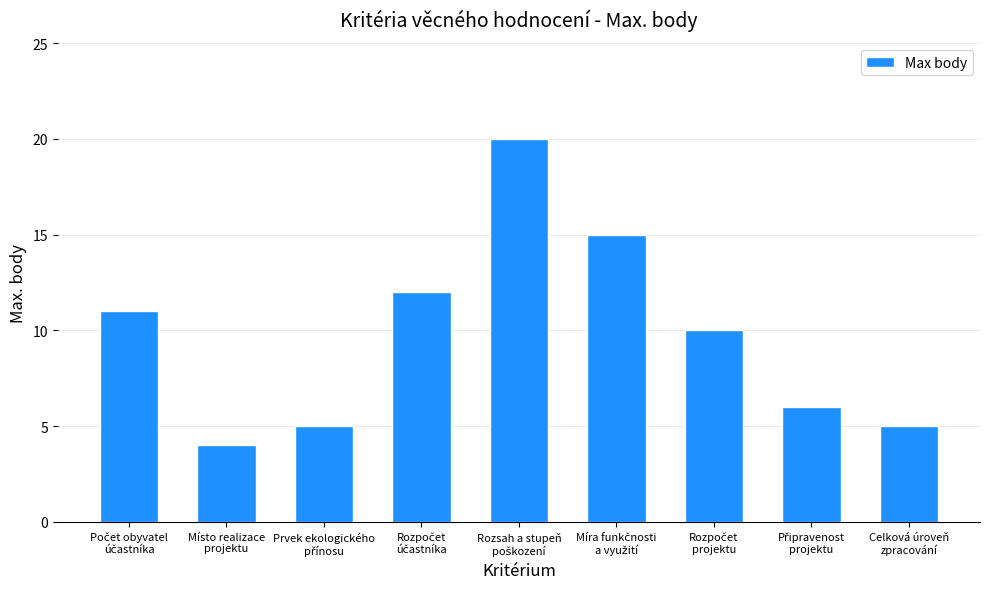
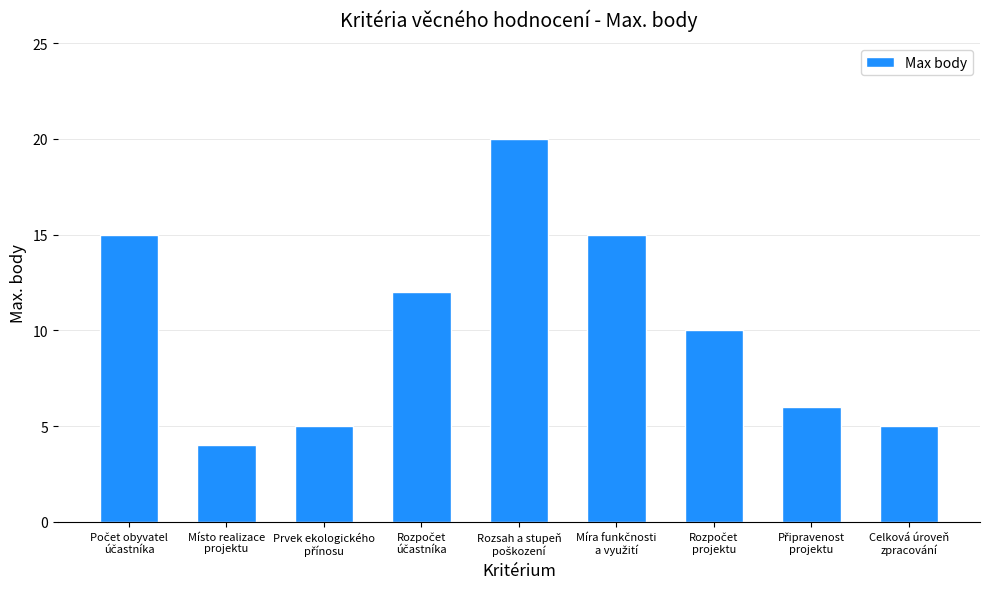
Počet obyvatel účastníka: 11 -> 15
